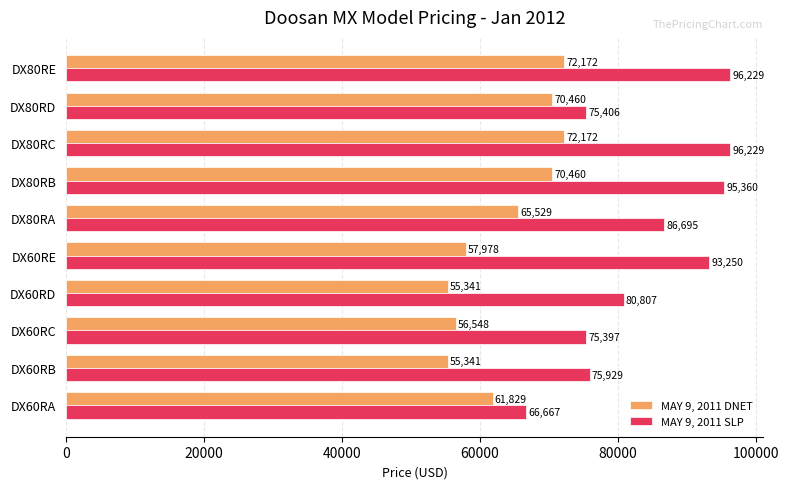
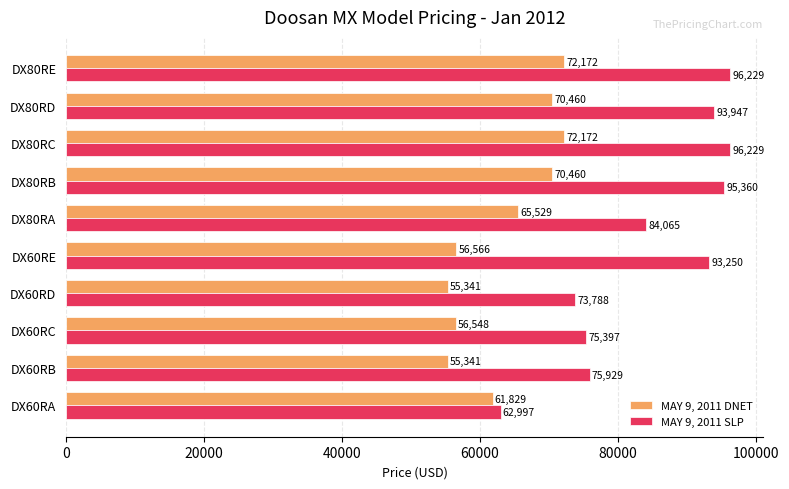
MAY 9, 2011 SLP, DX80RD: 75,406 -> 93,947
MAY 9, 2011 SLP, DX80RA: 86,695 -> 84,065
MAY 9, 2011 DNET, DX60RE: 57,978 -> 56,566
MAY 9, 2011 SLP, DX60RD: 80,807 -> 73,788
MAY 9, 2011 SLP, DX60RA: 66,667 -> 62,997
